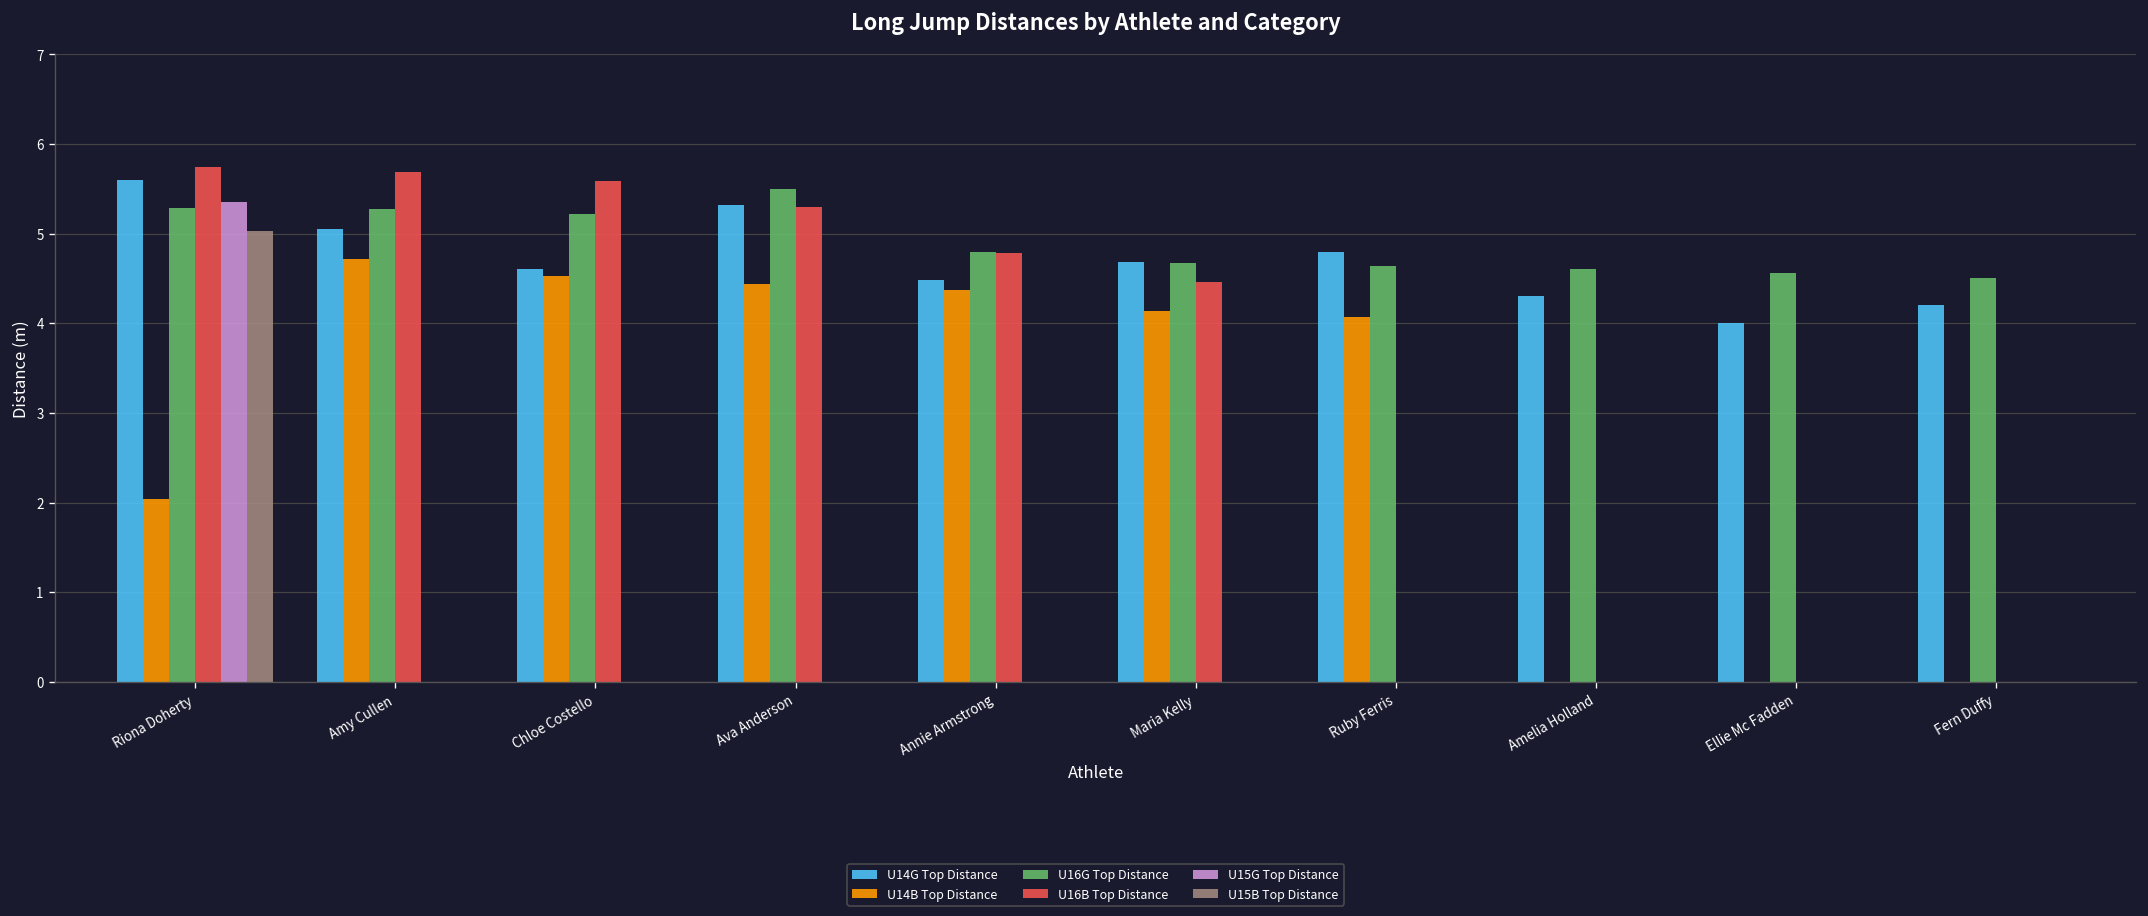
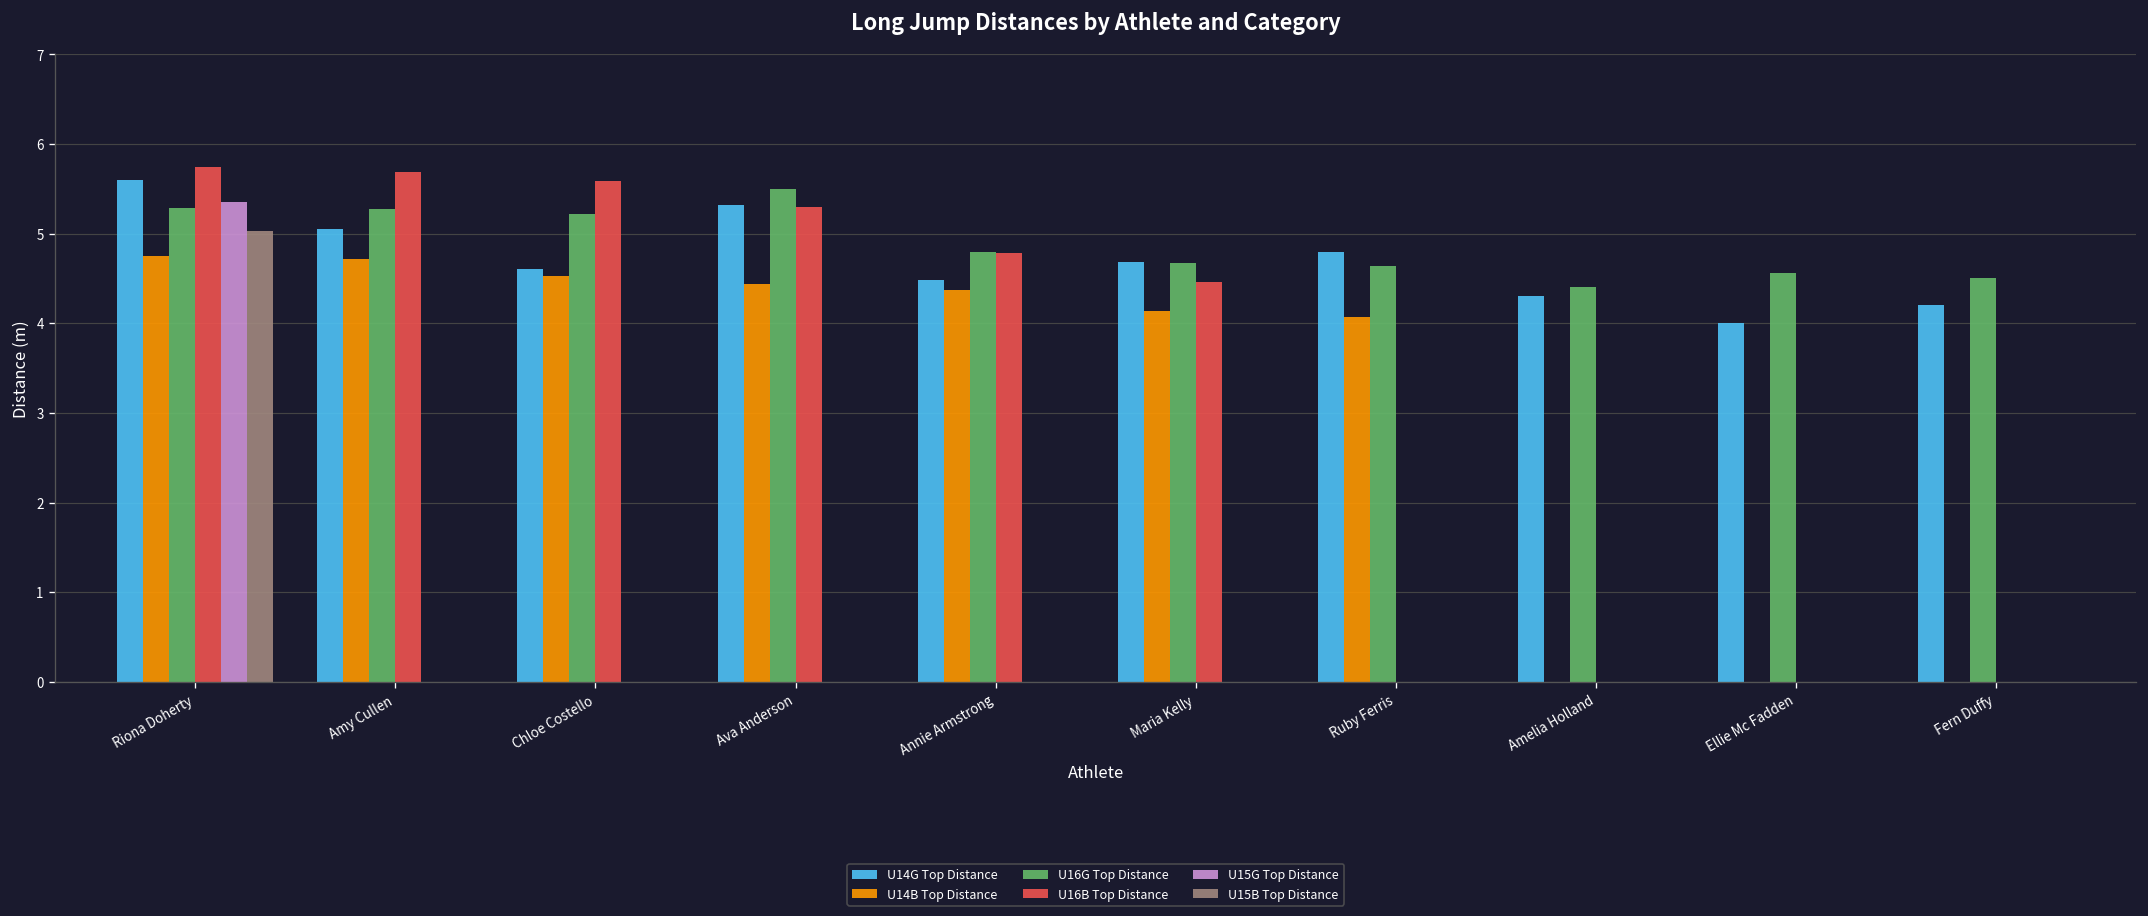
U14B Top Distance, Riona Doherty: 2.0 -> 4.8
U16G Top Distance, Amelia Holland: 4.6 -> 4.4
